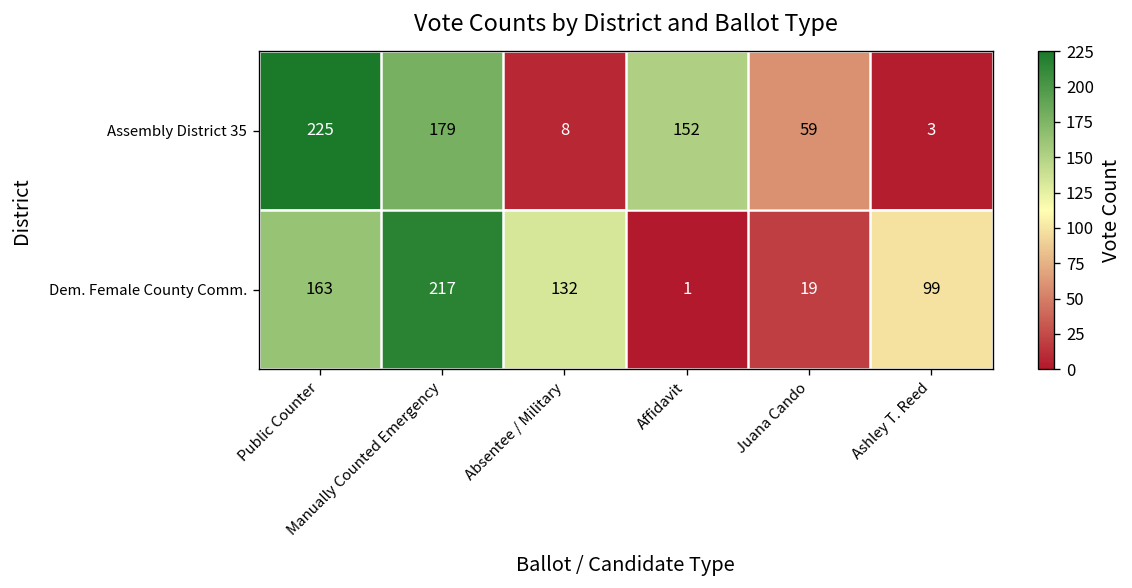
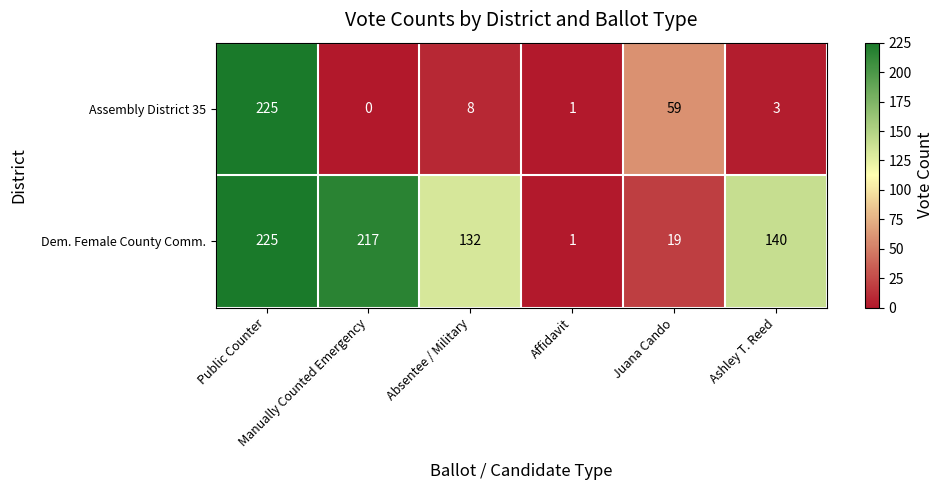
Assembly District 35, Manually Counted Emergency: 179 -> 0
Assembly District 35, Affidavit: 152 -> 1
Dem. Female County Comm., Public Counter: 163 -> 225
Dem. Female County Comm., Ashley T. Reed: 99 -> 140
